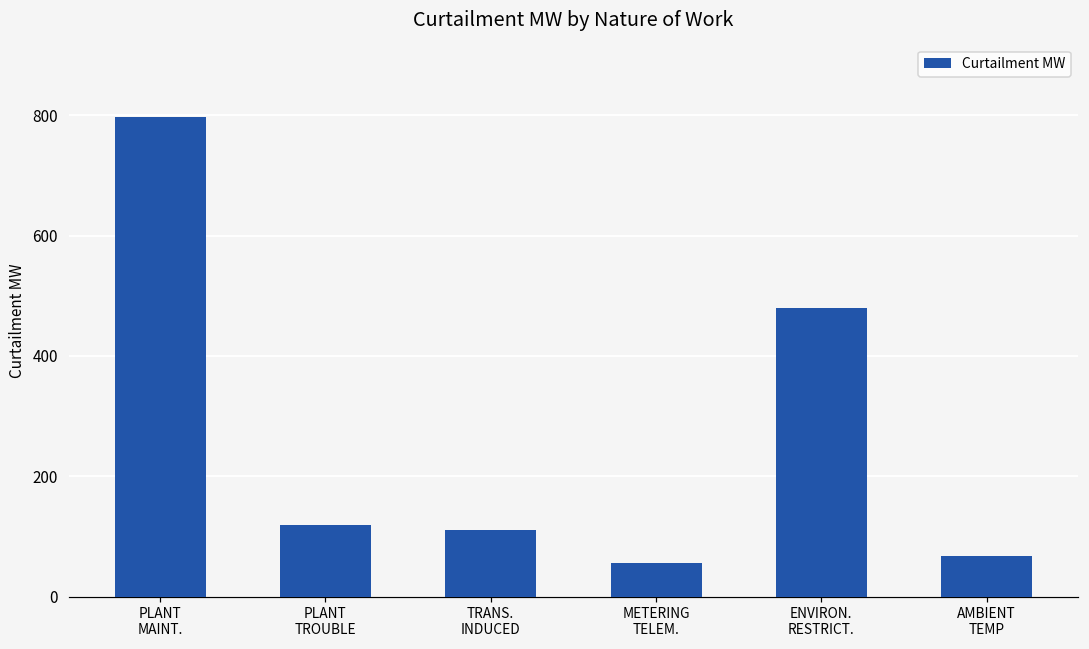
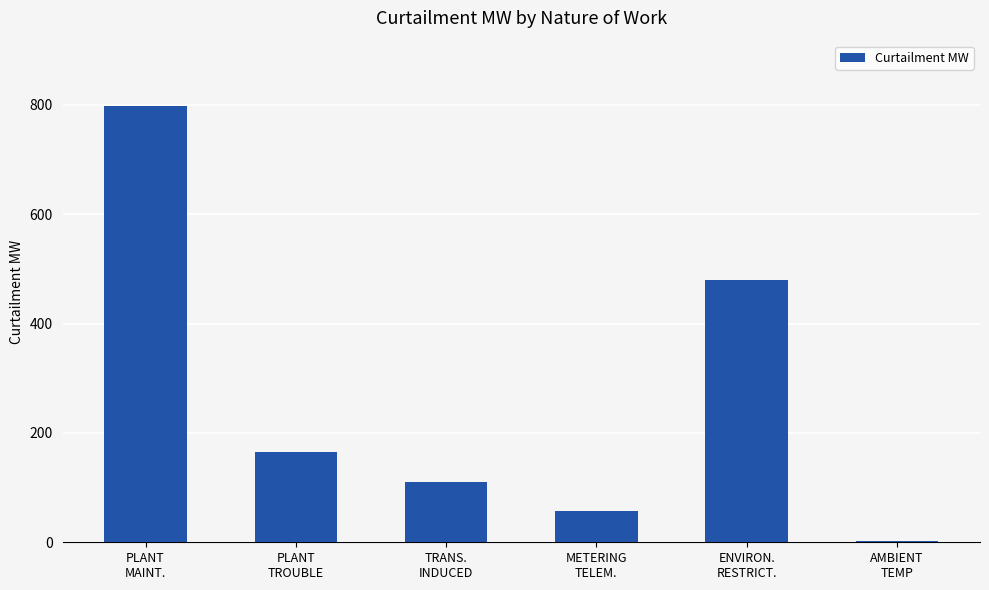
PLANT TROUBLE: 120 -> 170
AMBIENT TEMP: 70 -> 0
